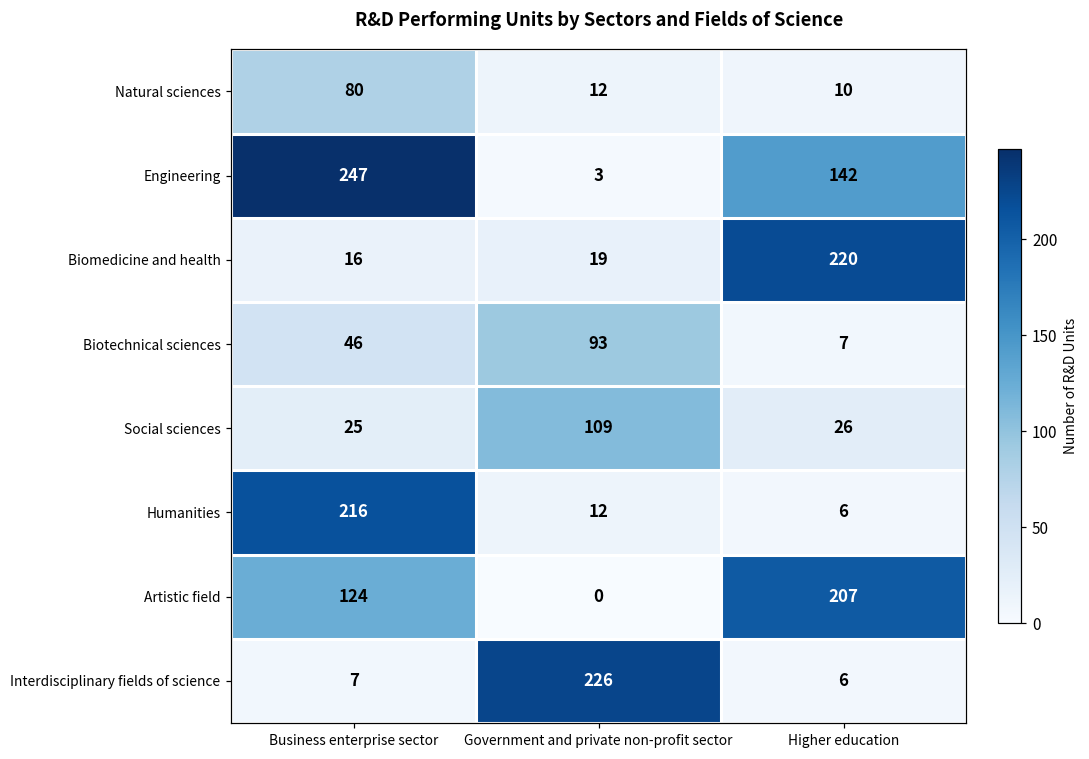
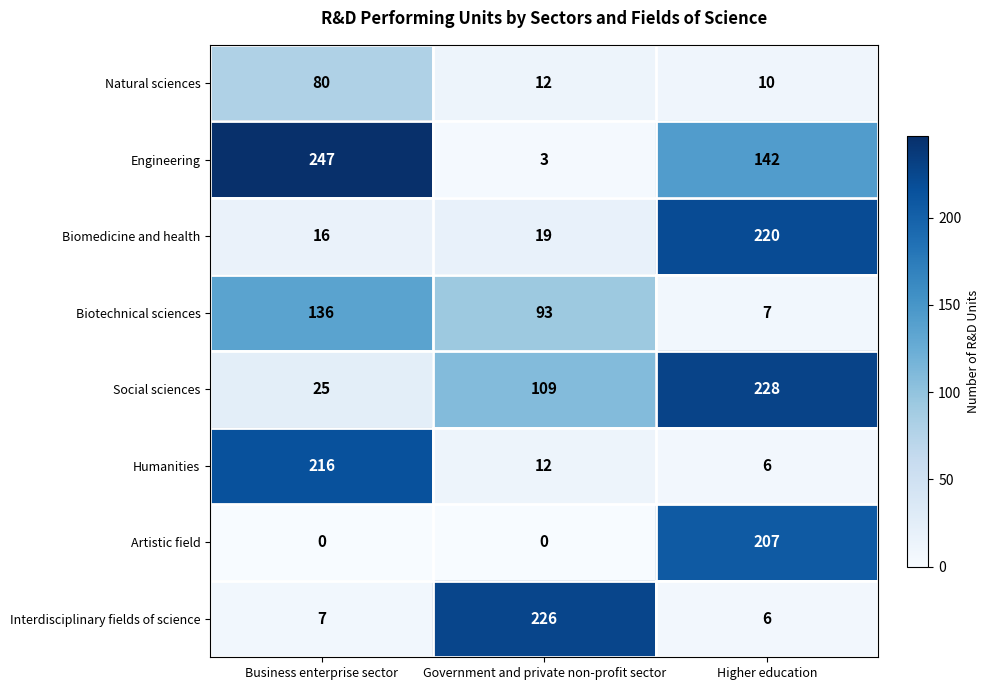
Biotechnical sciences, Business enterprise sector: 46 -> 136
Social sciences, Higher education: 26 -> 228
Artistic field, Business enterprise sector: 124 -> 0
